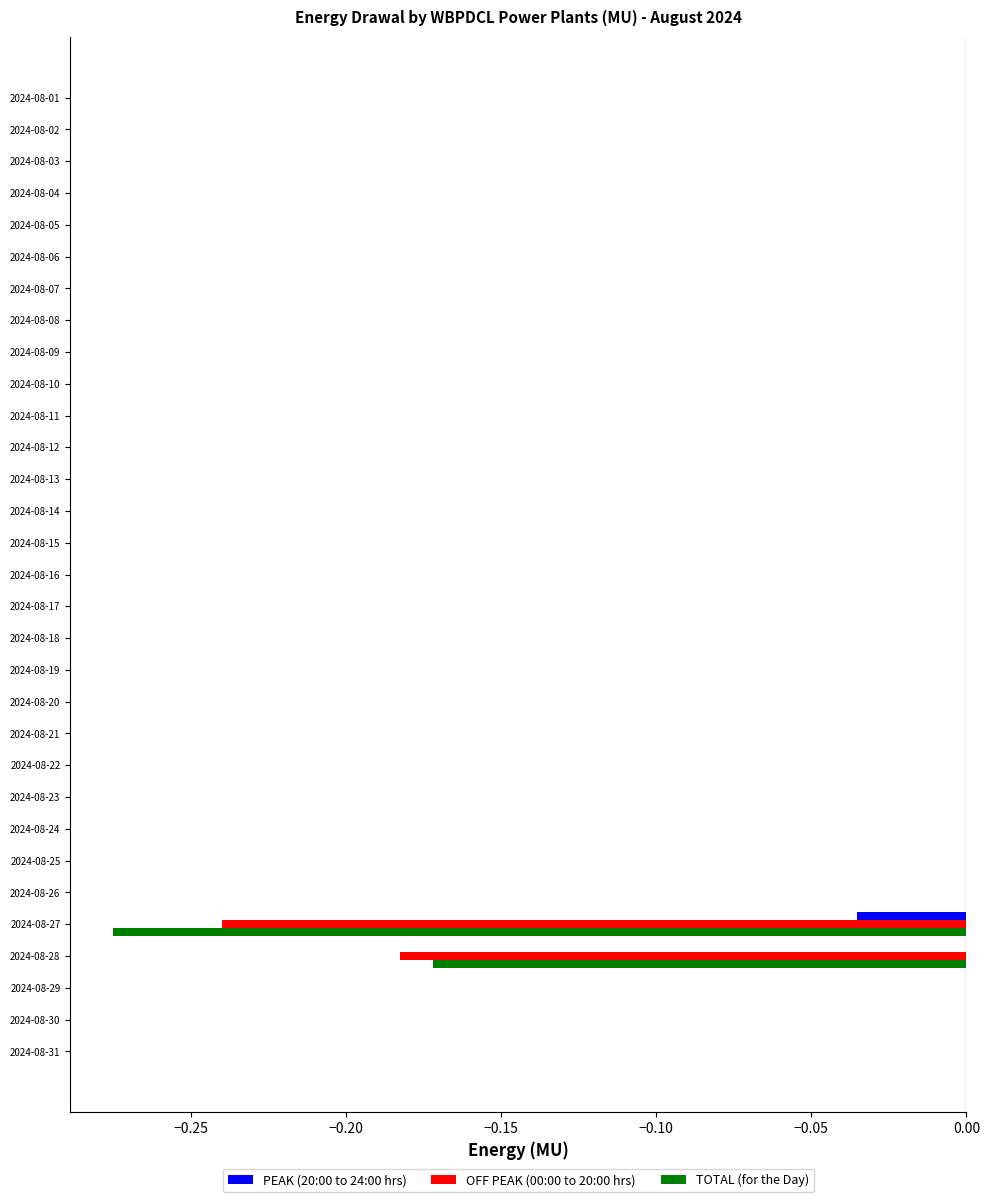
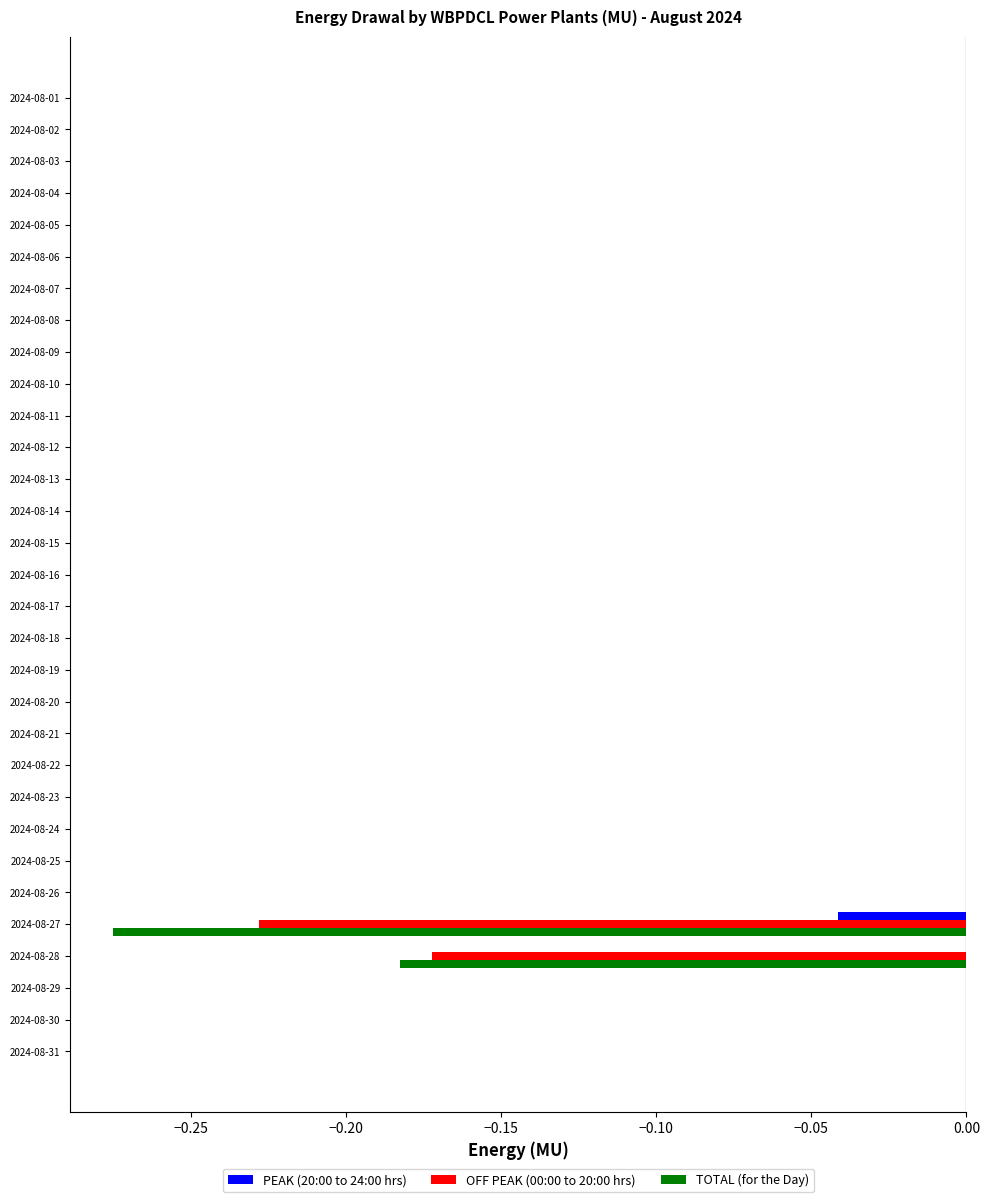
PEAK (20:00 to 24:00 hrs), 2024-08-27: -0.035 -> -0.041
OFF PEAK (00:00 to 20:00 hrs), 2024-08-27: -0.240 -> -0.228
OFF PEAK (00:00 to 20:00 hrs), 2024-08-28: -0.183 -> -0.172
TOTAL (for the Day), 2024-08-28: -0.172 -> -0.183
